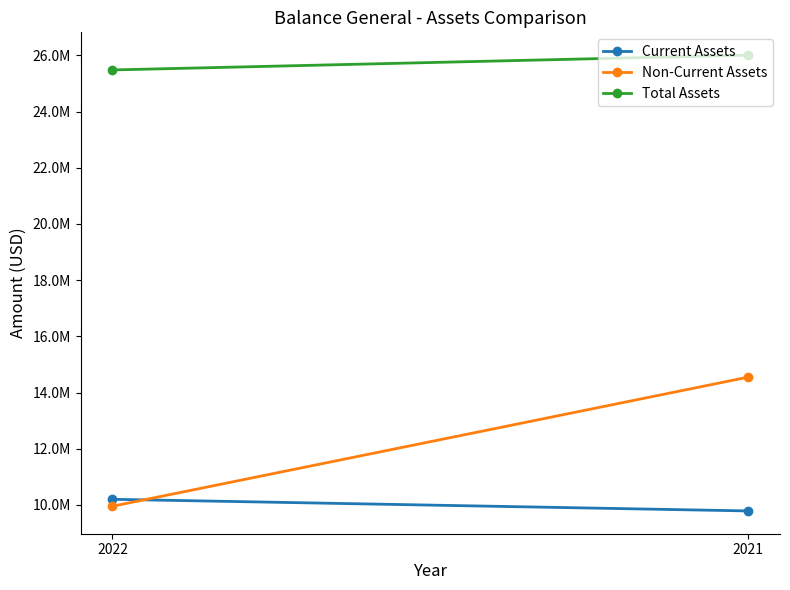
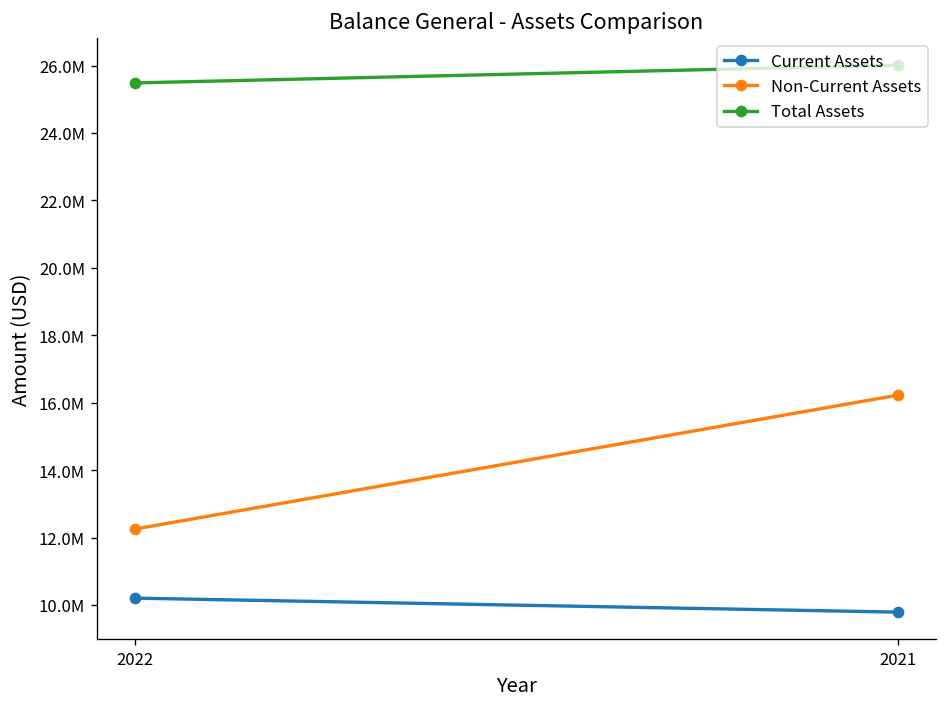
Non-Current Assets, 2022: 10000000 -> 12300000
Non-Current Assets, 2021: 14600000 -> 16200000
